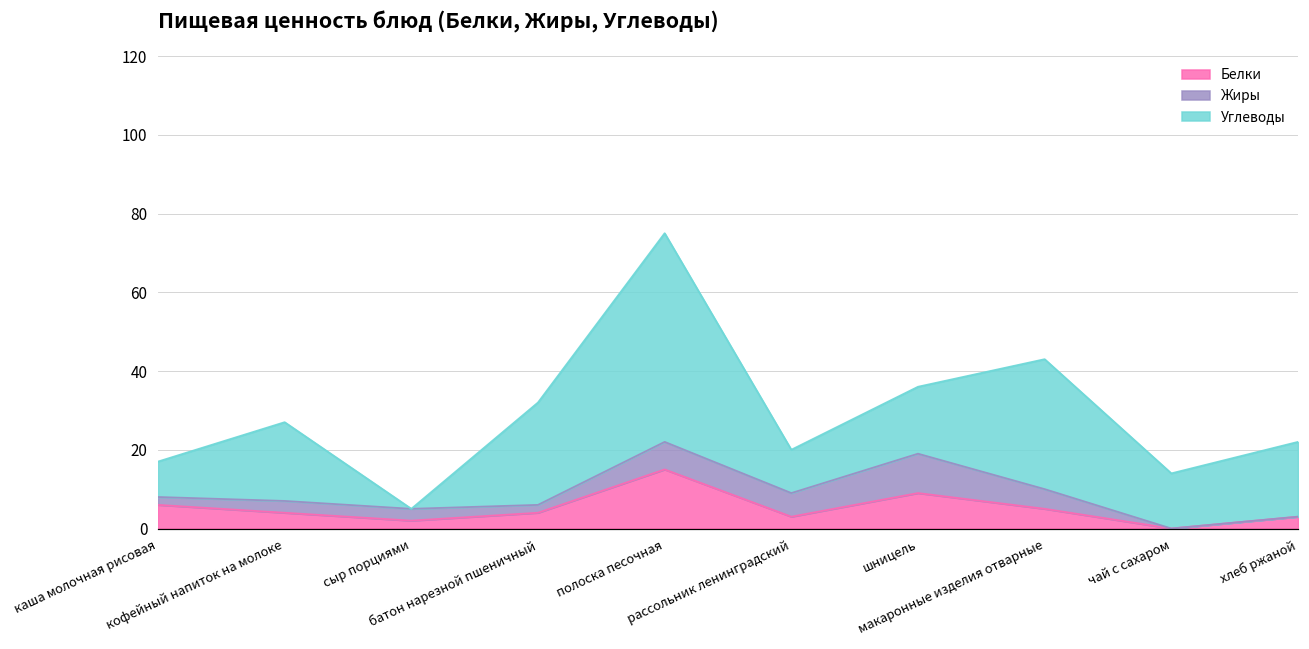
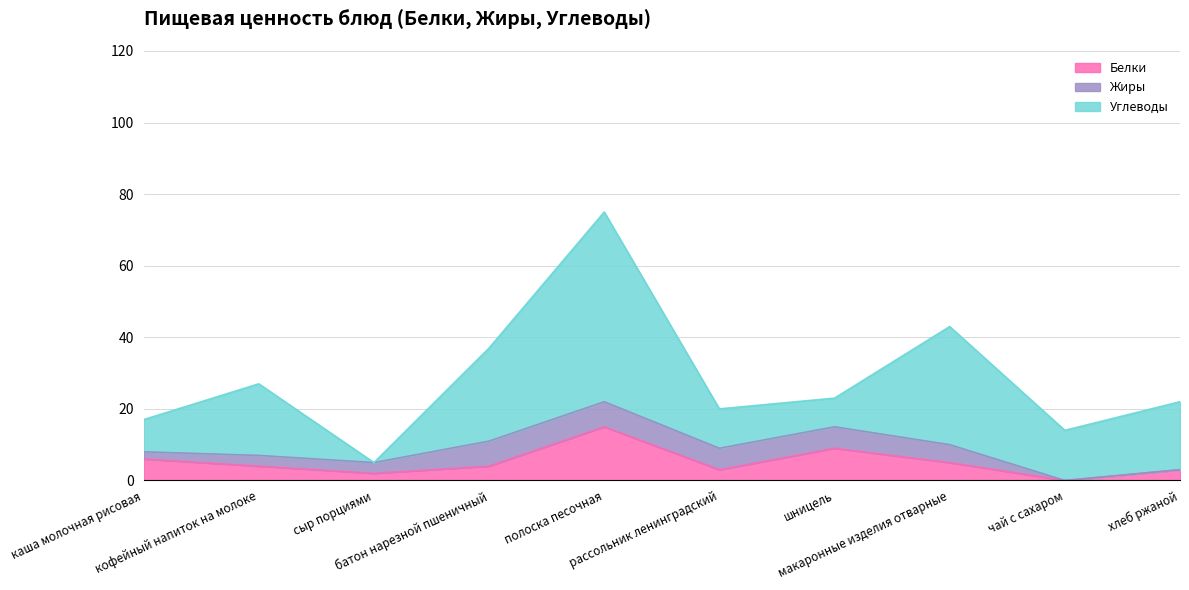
Жиры, батон нарезной пшеничный: 2 -> 7
Жиры, шницель: 10 -> 6
Углеводы, шницель: 17 -> 8
